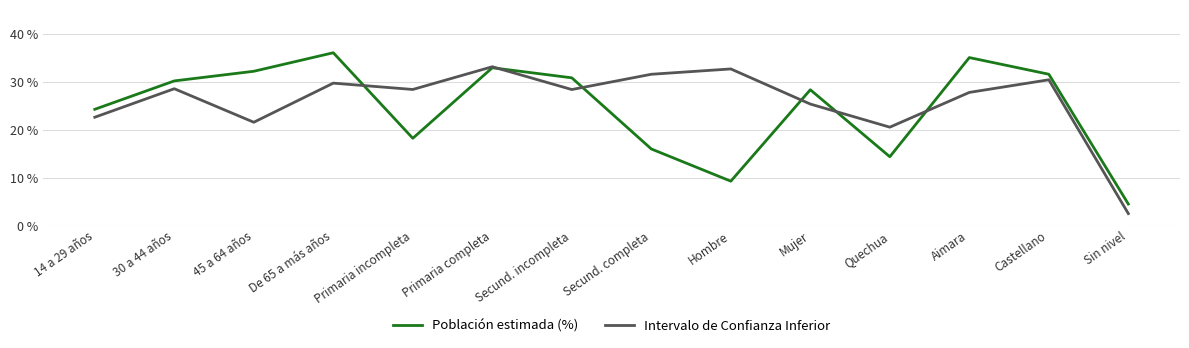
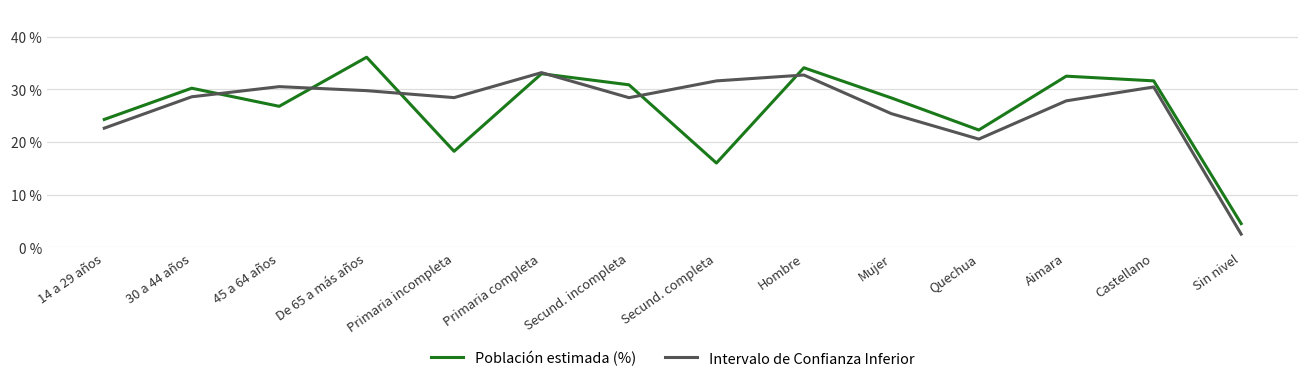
Población estimada (%), 45 a 64 años: 32 % -> 27 %
Intervalo de Confianza Inferior, 45 a 64 años: 22 % -> 30 %
Población estimada (%), Hombre: 9 % -> 34 %
Población estimada (%), Quechua: 14 % -> 22 %
Población estimada (%), Aimara: 35 % -> 32 %
